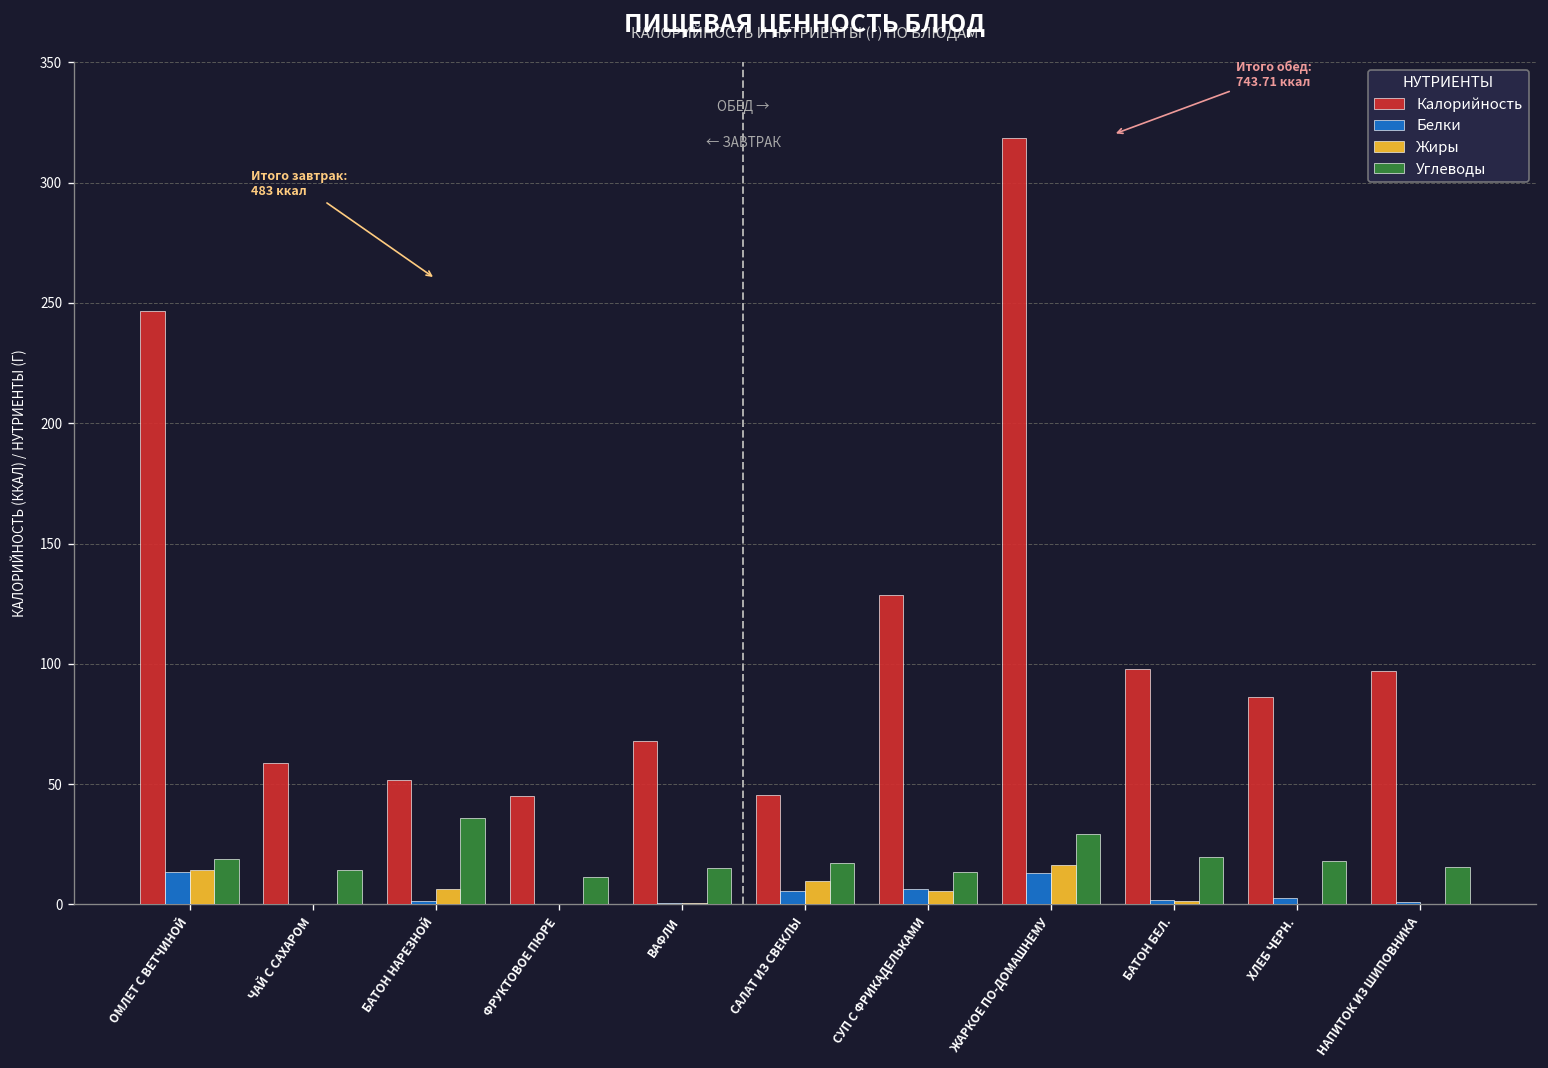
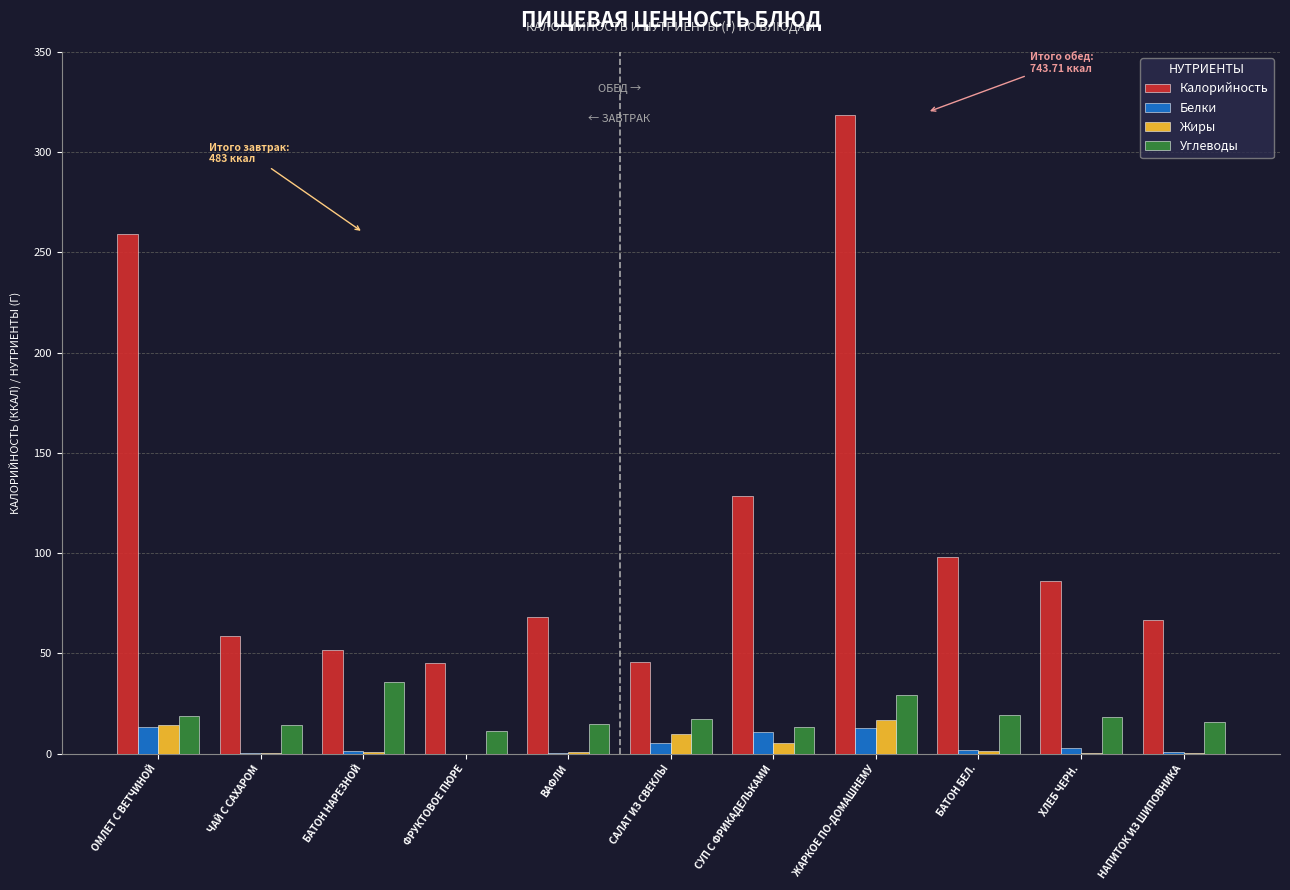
Калорийность, ОМЛЕТ С ВЕТЧИНОЙ: 247 -> 259
Жиры, БАТОН НАРЕЗНОЙ: 6 -> 1
Белки, СУП С ФРИКАДЕЛЬКАМИ: 7 -> 11
Калорийность, НАПИТОК ИЗ ШИПОВНИКА: 97 -> 67
